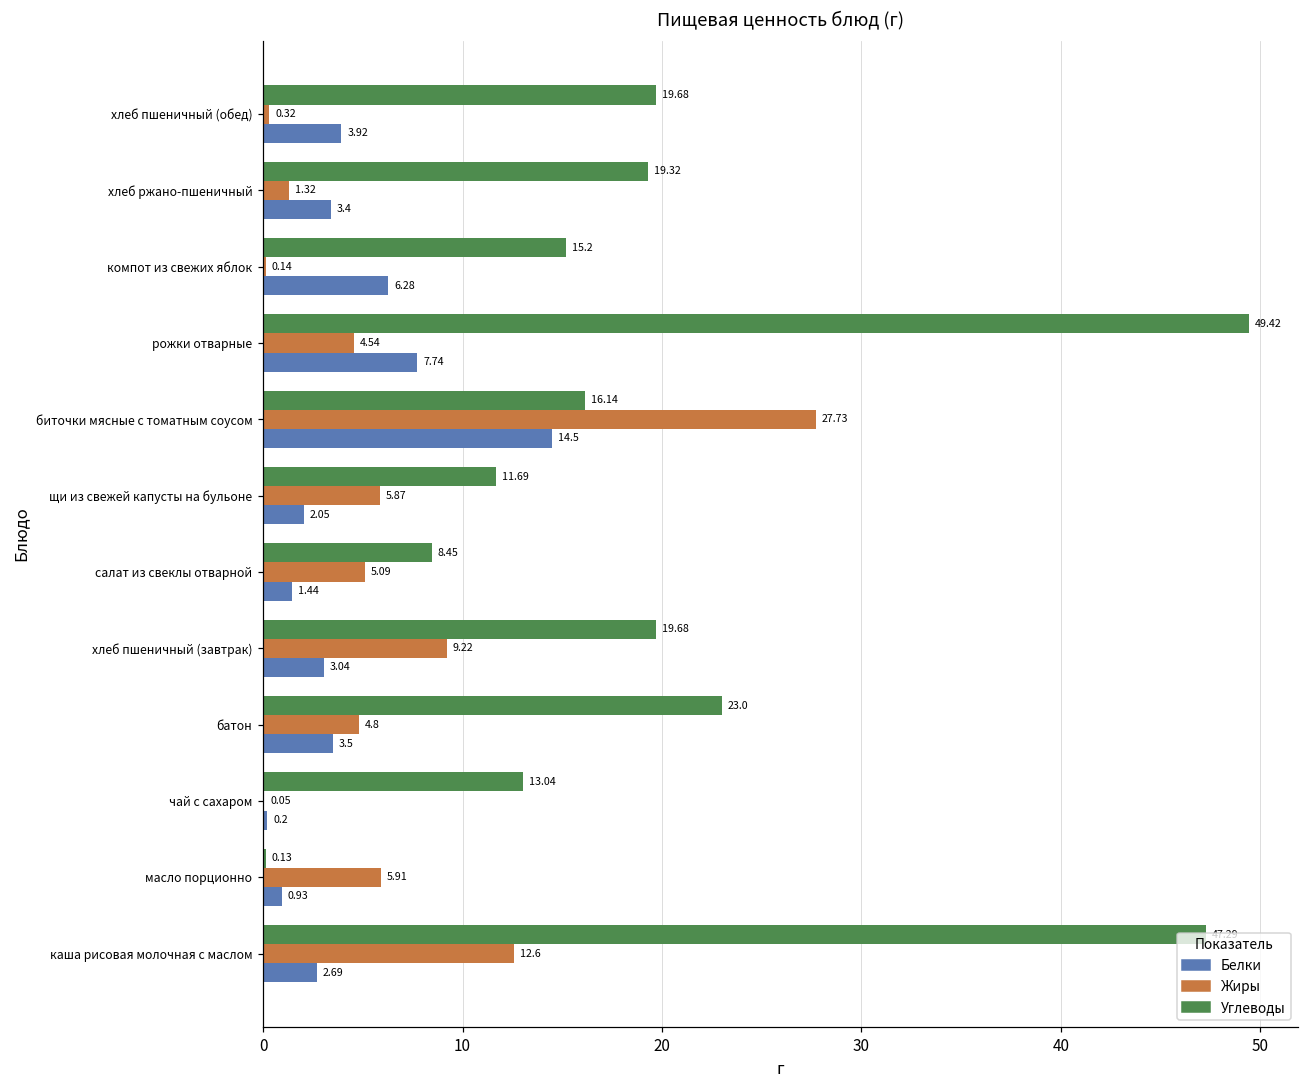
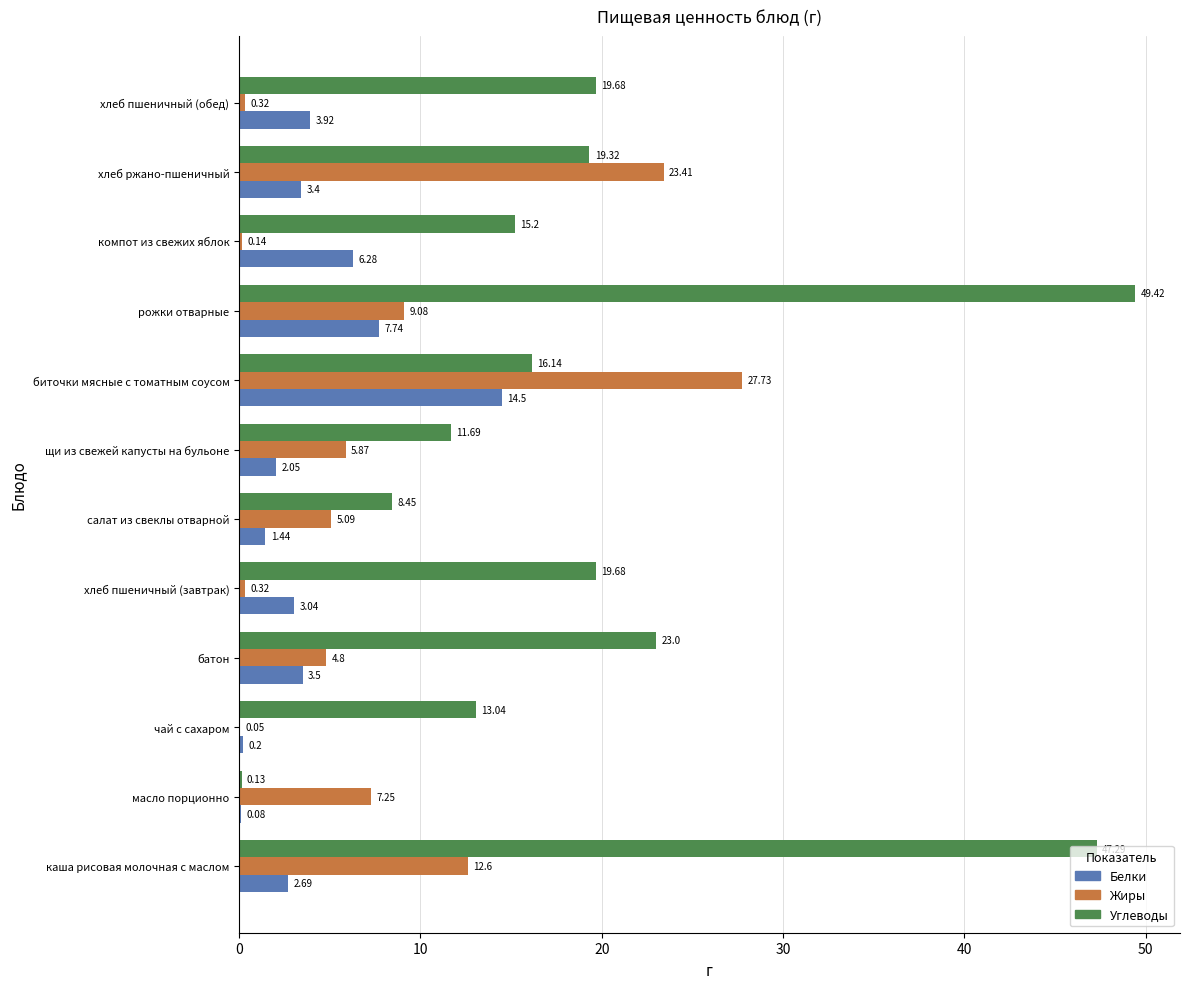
Жиры, хлеб ржано-пшеничный: 1.32 -> 23.41
Жиры, рожки отварные: 4.54 -> 9.08
Жиры, хлеб пшеничный (завтрак): 9.22 -> 0.32
Жиры, масло порционно: 5.91 -> 7.25
Белки, масло порционно: 0.93 -> 0.08
